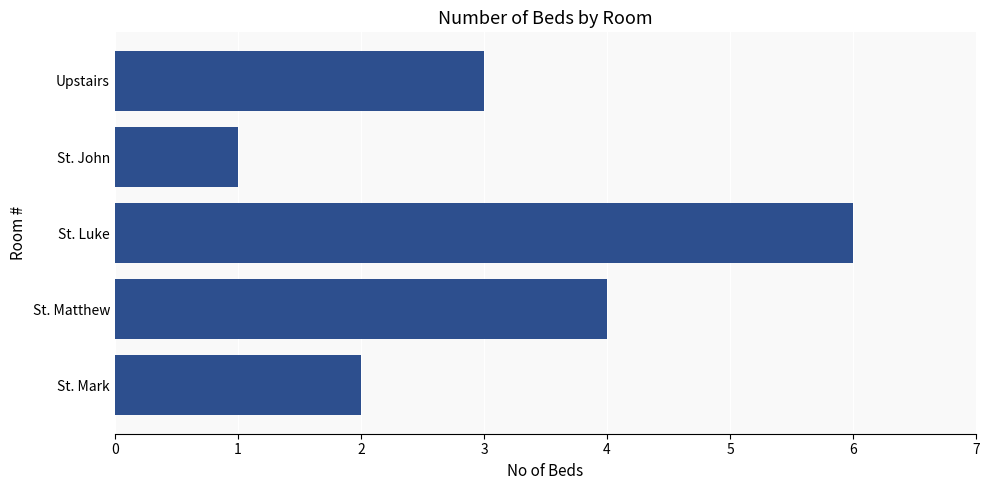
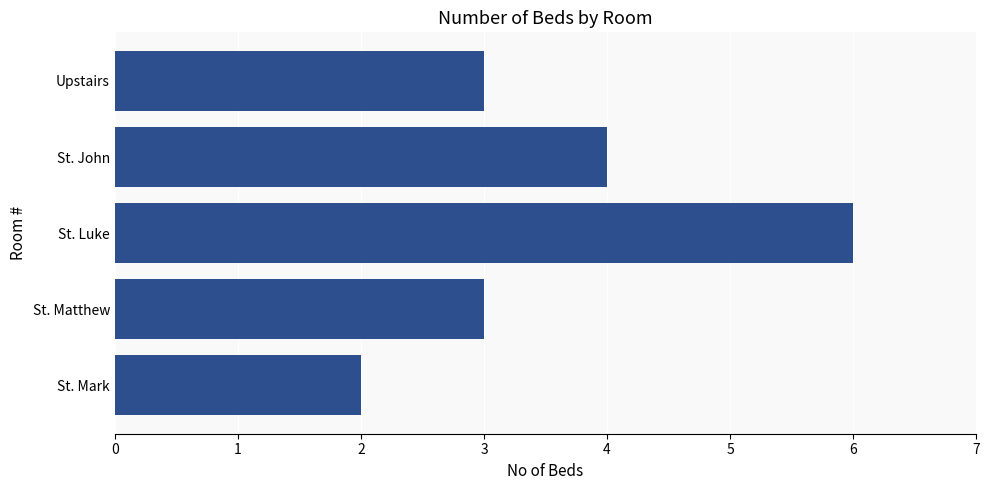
St. John: 1 -> 4
St. Matthew: 4 -> 3
